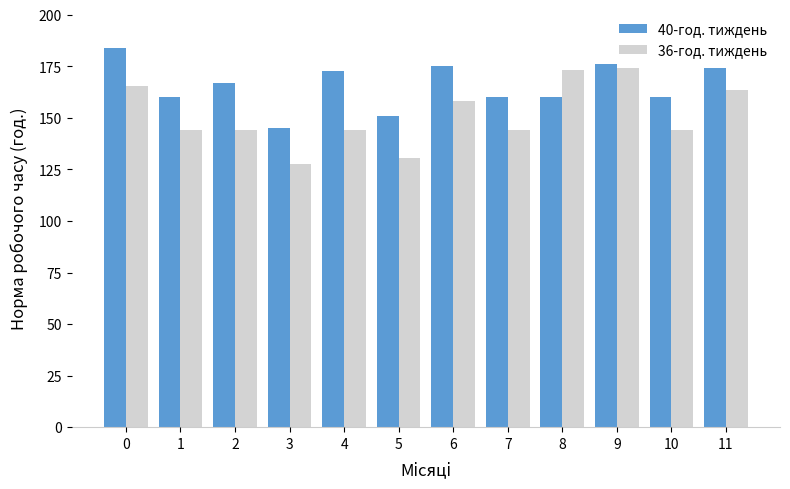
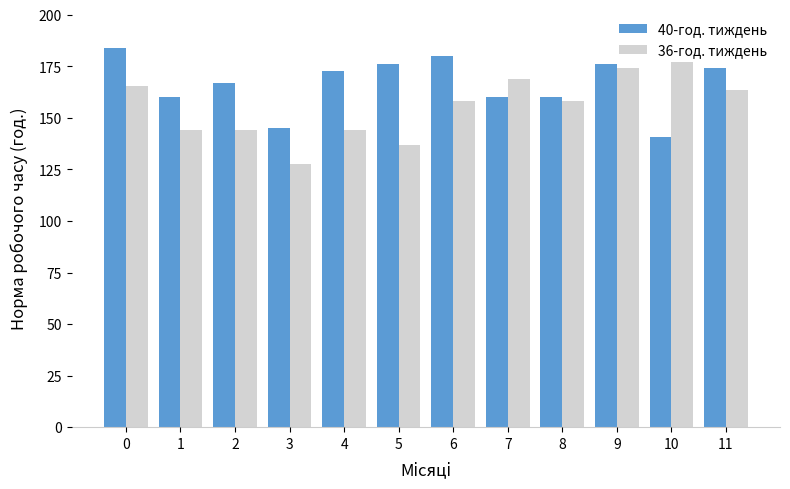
40-год. тиждень, 5: 151 -> 176
36-год. тиждень, 5: 131 -> 137
40-год. тиждень, 6: 175 -> 180
36-год. тиждень, 7: 144 -> 169
36-год. тиждень, 8: 173 -> 158
40-год. тиждень, 10: 160 -> 141
36-год. тиждень, 10: 144 -> 177
